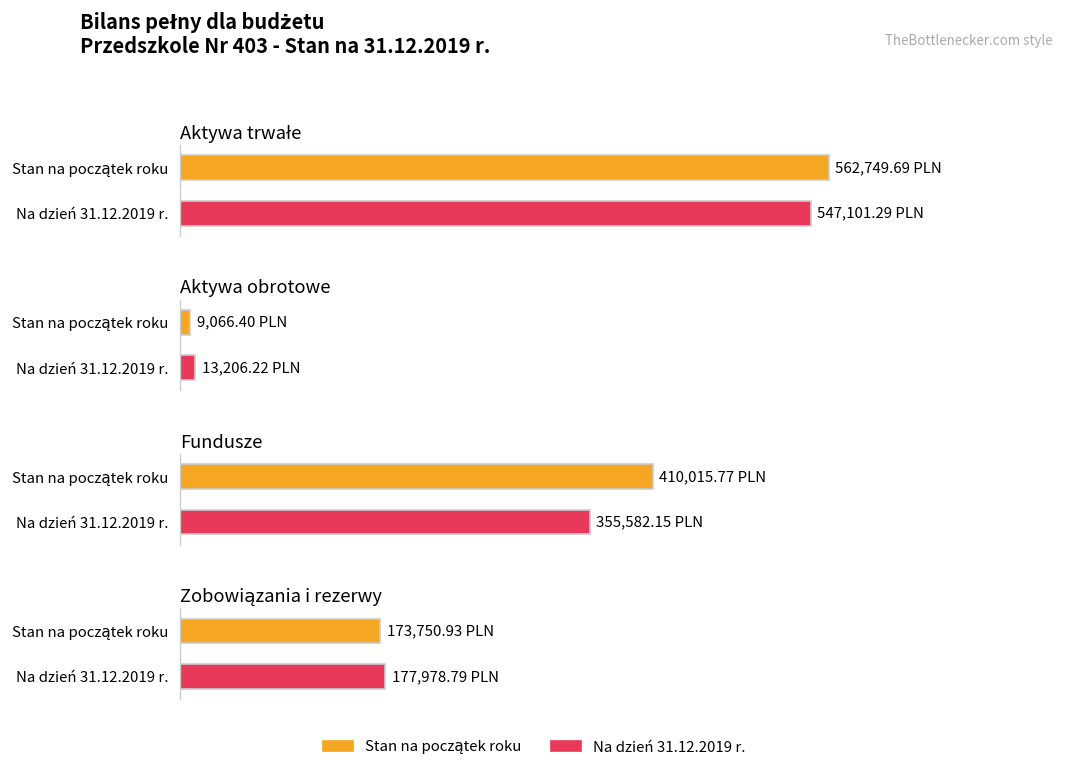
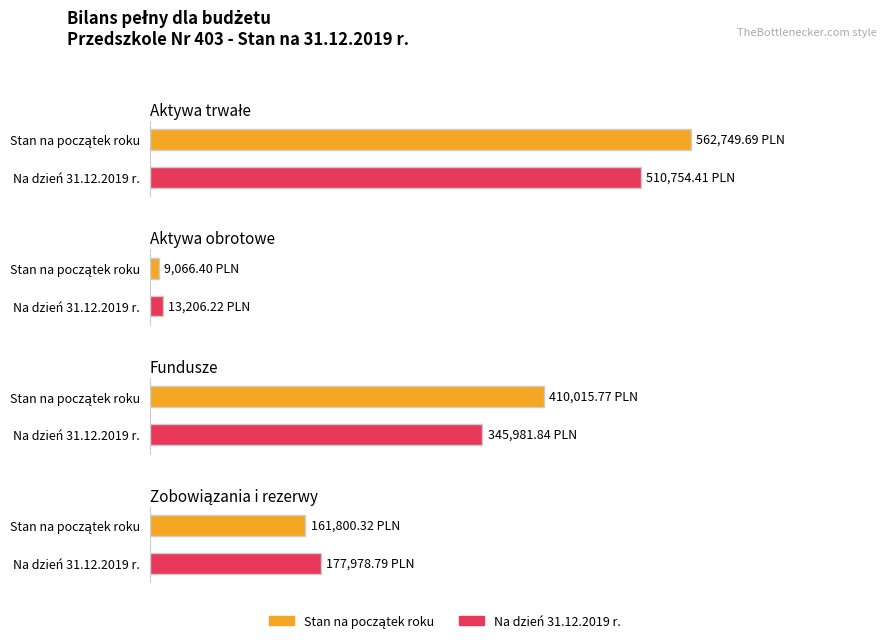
Aktywa trwałe, Na dzień 31.12.2019 r.: 547,101.29 -> 510,754.41
Fundusze, Na dzień 31.12.2019 r.: 355,582.15 -> 345,981.84
Zobowiązania i rezerwy, Stan na początek roku: 173,750.93 -> 161,800.32
